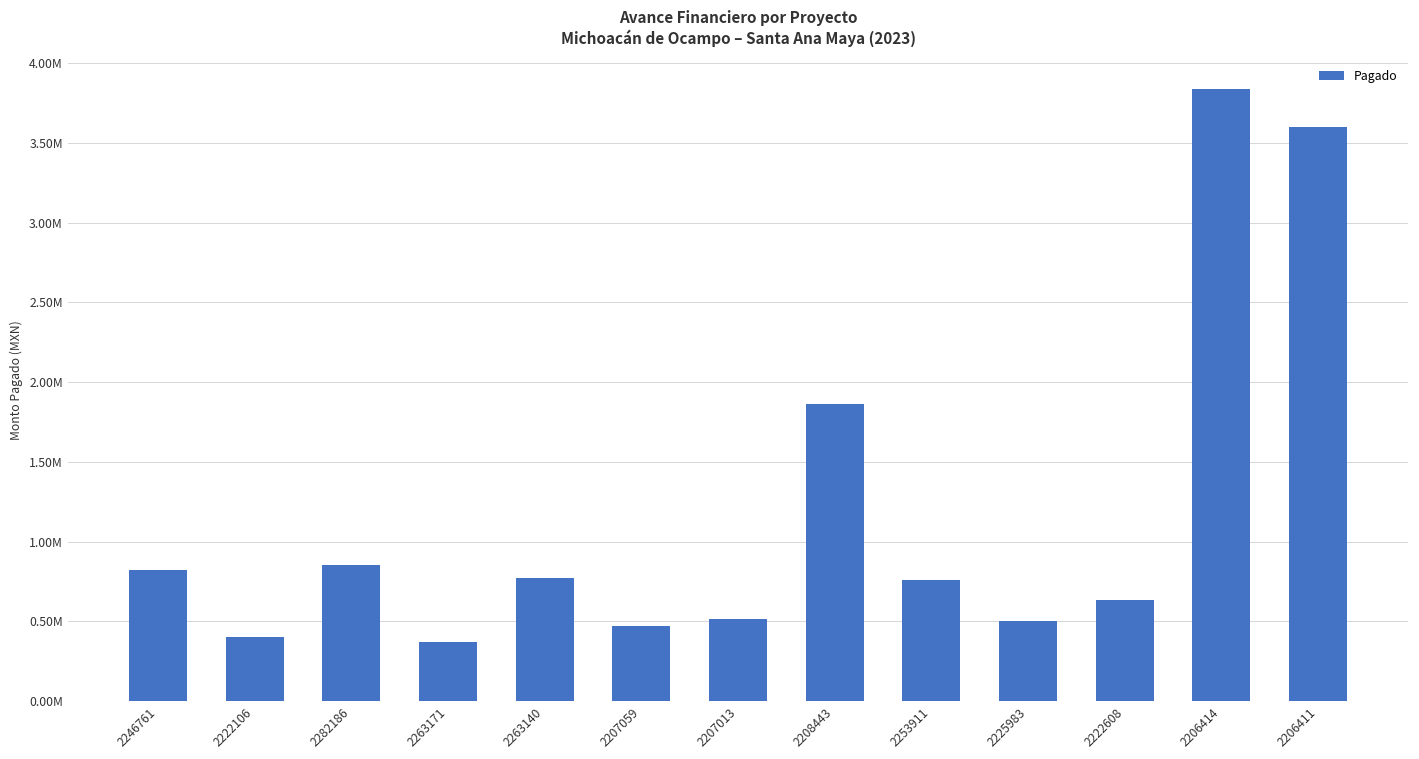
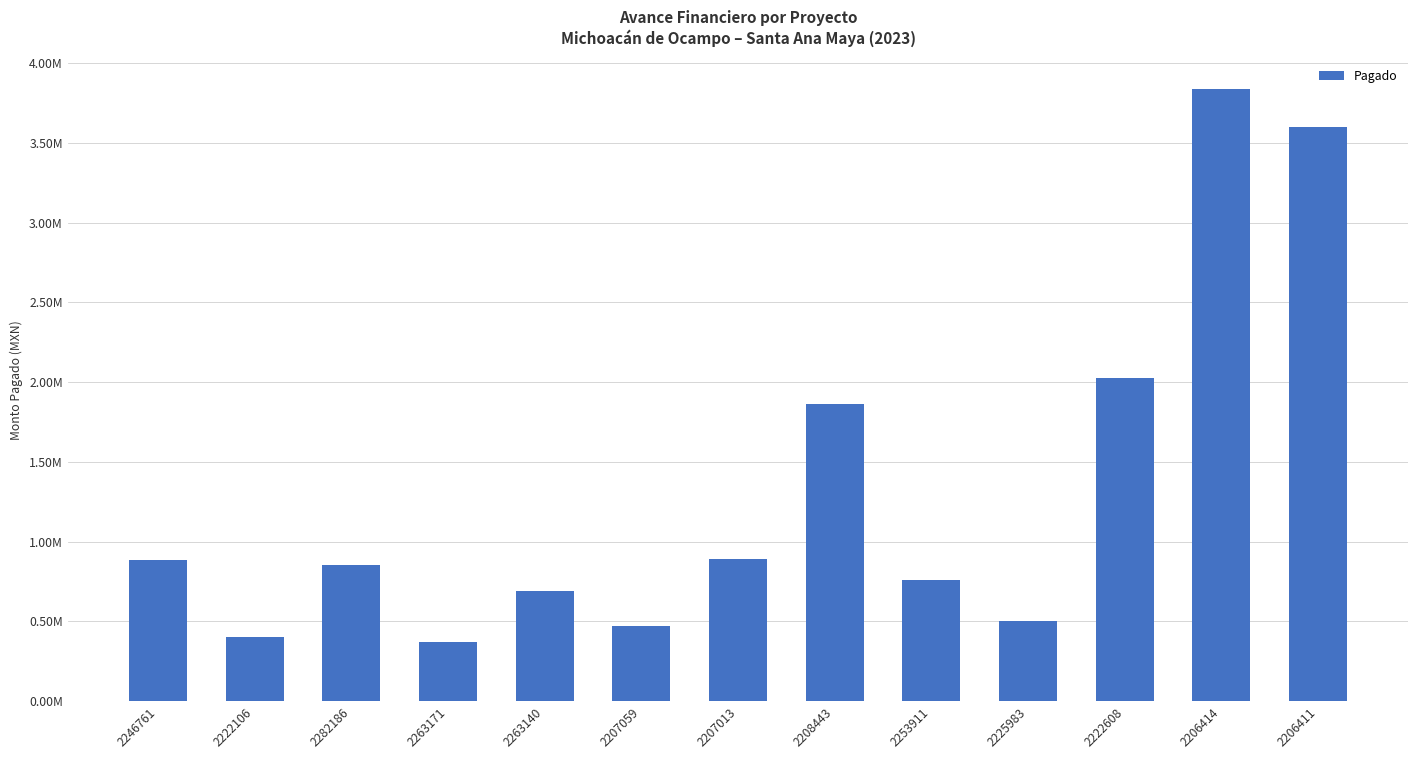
2246761: 820000 -> 890000
2263140: 770000 -> 690000
2207013: 510000 -> 890000
2222608: 630000 -> 2030000
